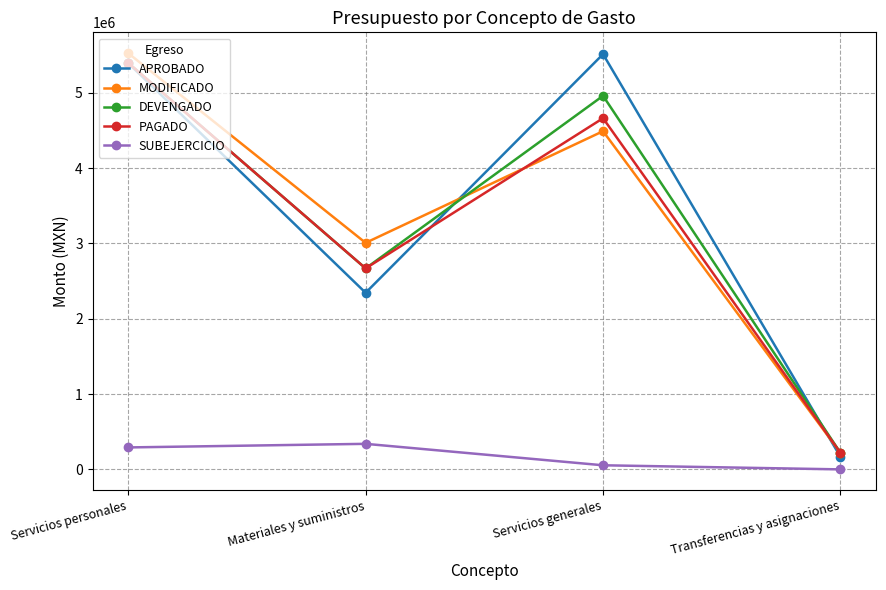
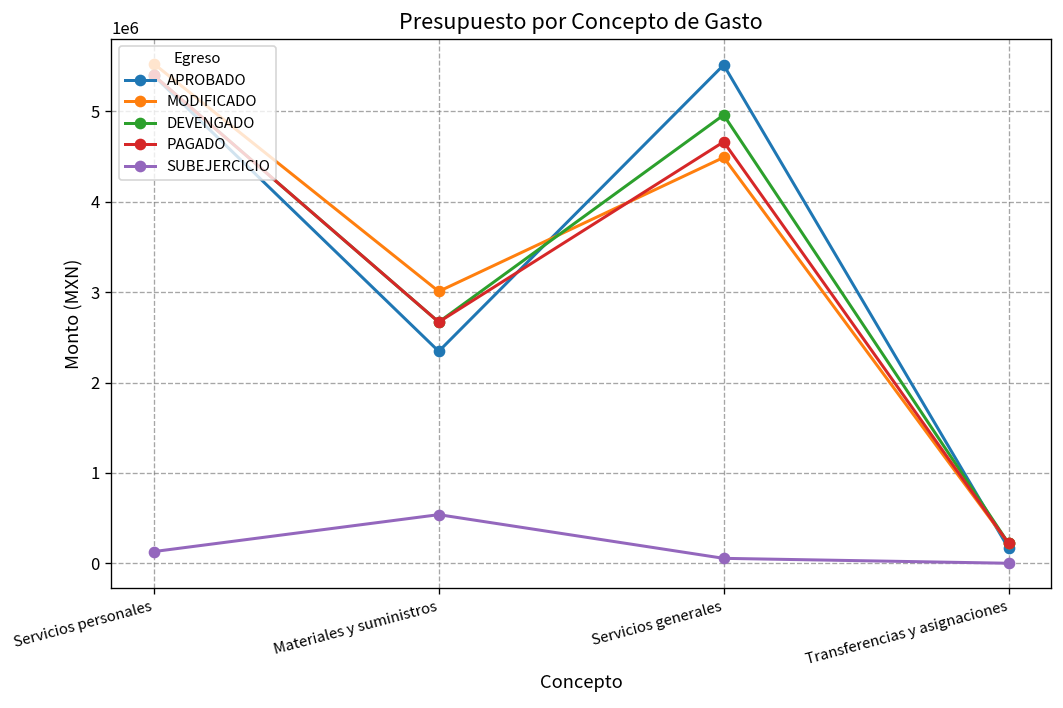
SUBEJERCICIO, Servicios personales: 300000 -> 100000
SUBEJERCICIO, Materiales y suministros: 300000 -> 500000
